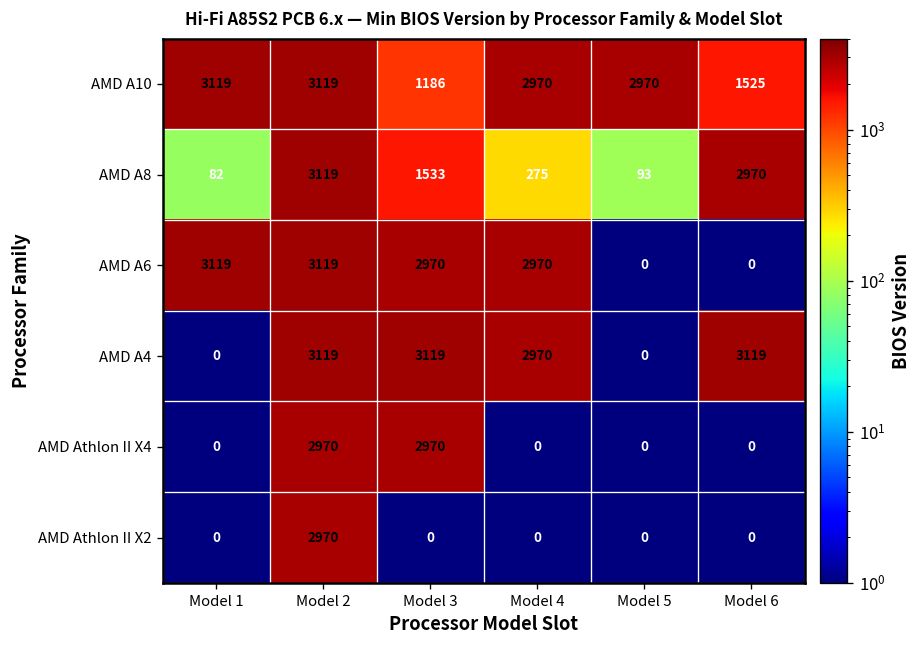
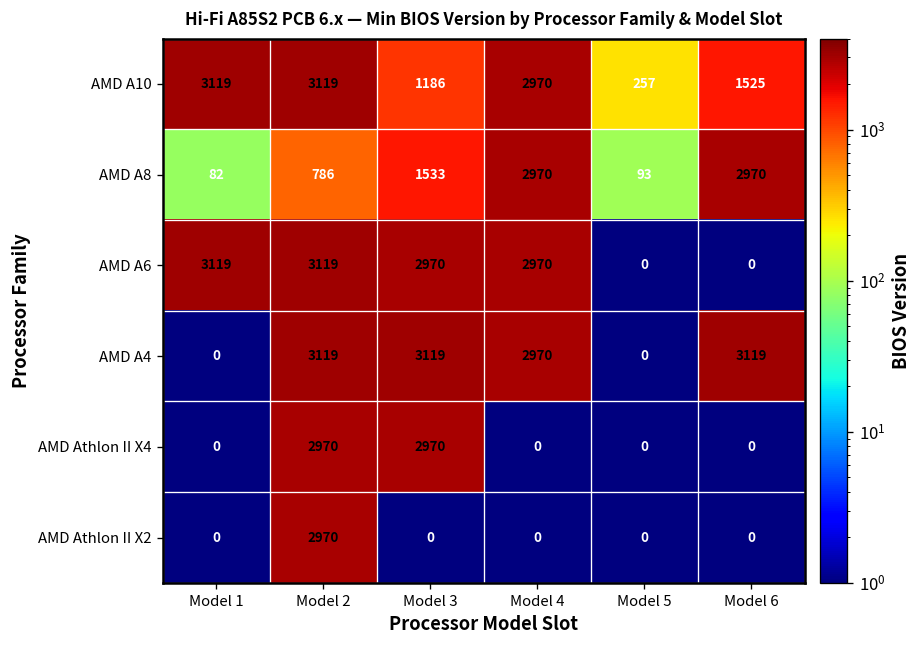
AMD A10, Model 5: 2970 -> 257
AMD A8, Model 2: 3119 -> 786
AMD A8, Model 4: 275 -> 2970
